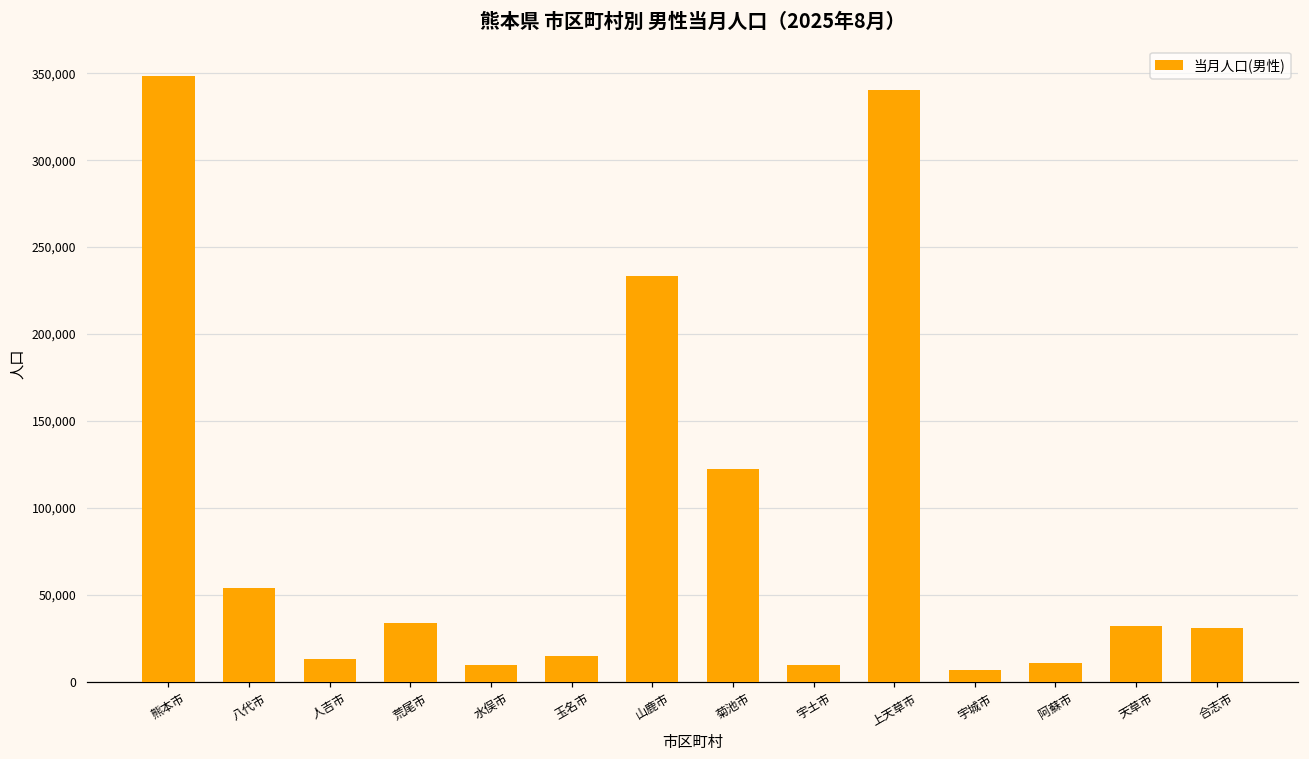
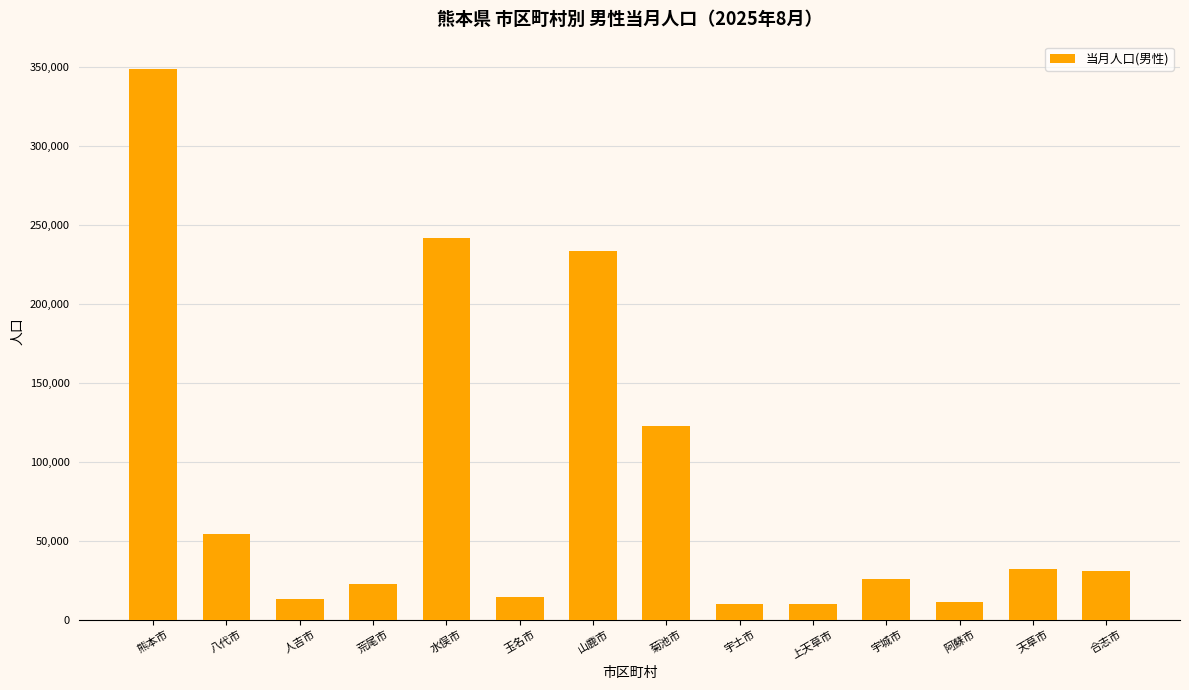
荒尾市: 34,000 -> 22,000
水俣市: 10,000 -> 241,000
上天草市: 340,000 -> 10,000
宇城市: 7,000 -> 26,000
